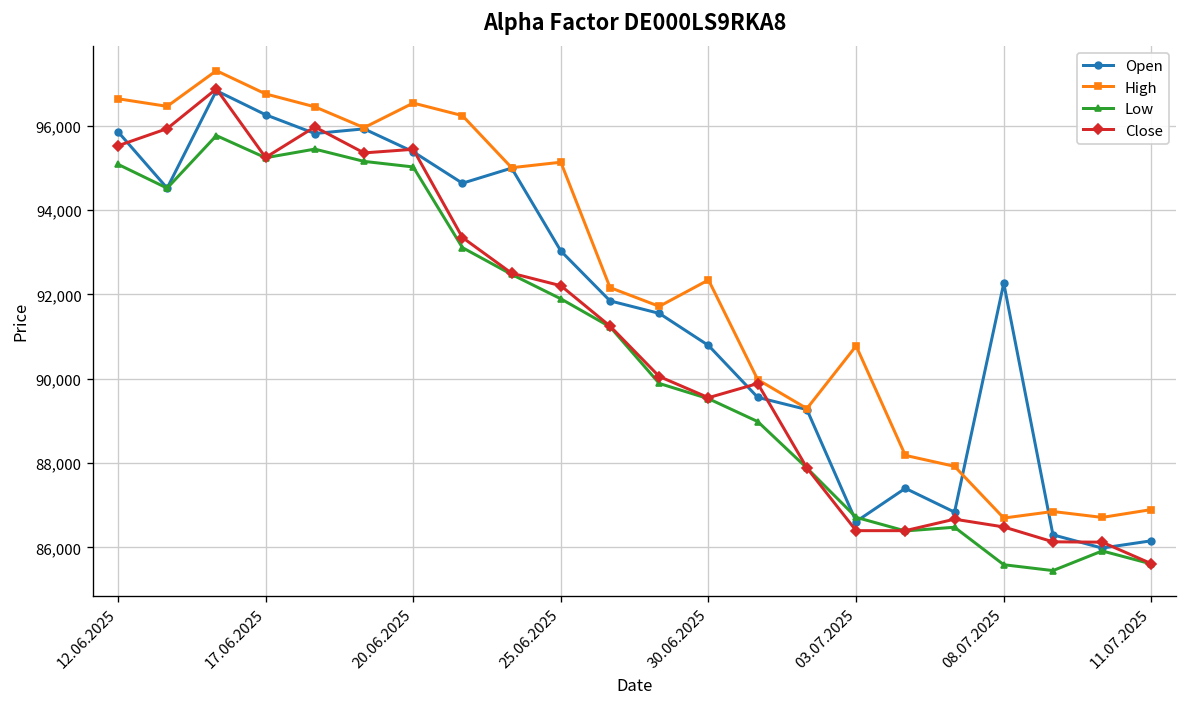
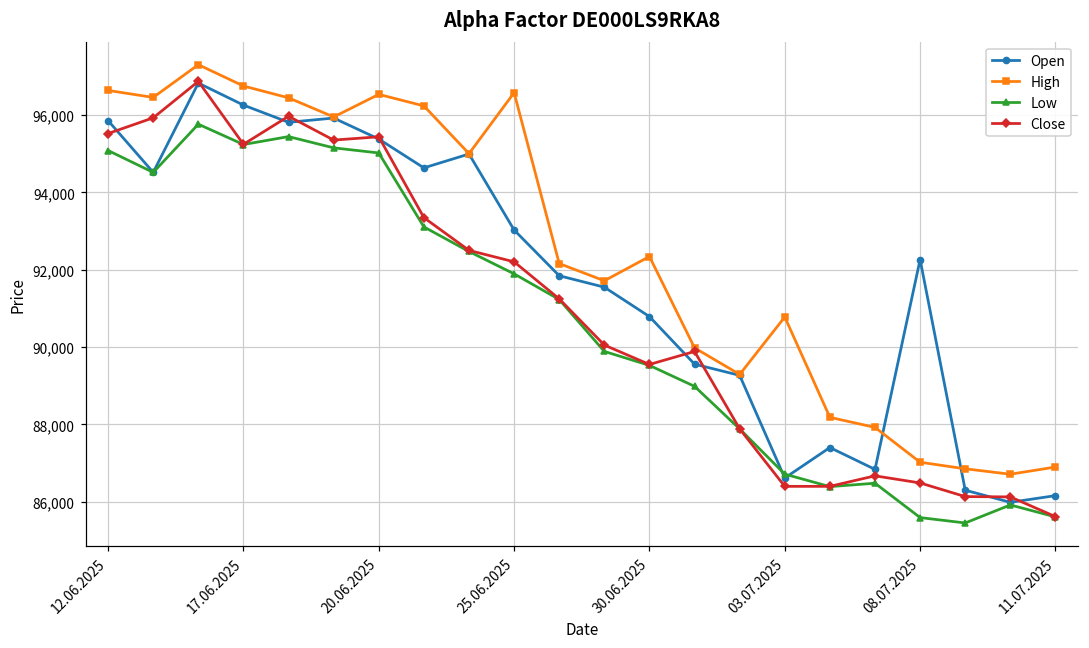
High, 25.06.2025: 95,100 -> 96,600
High, 08.07.2025: 86,700 -> 87,000
